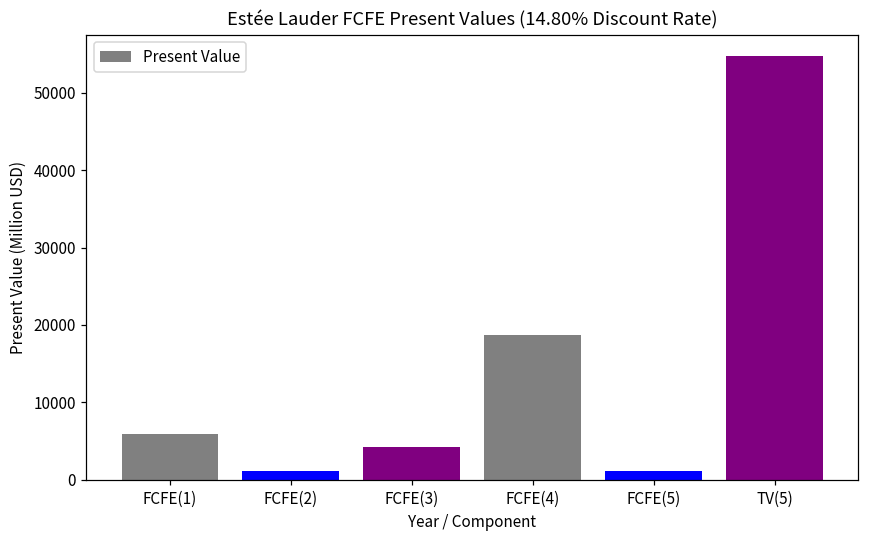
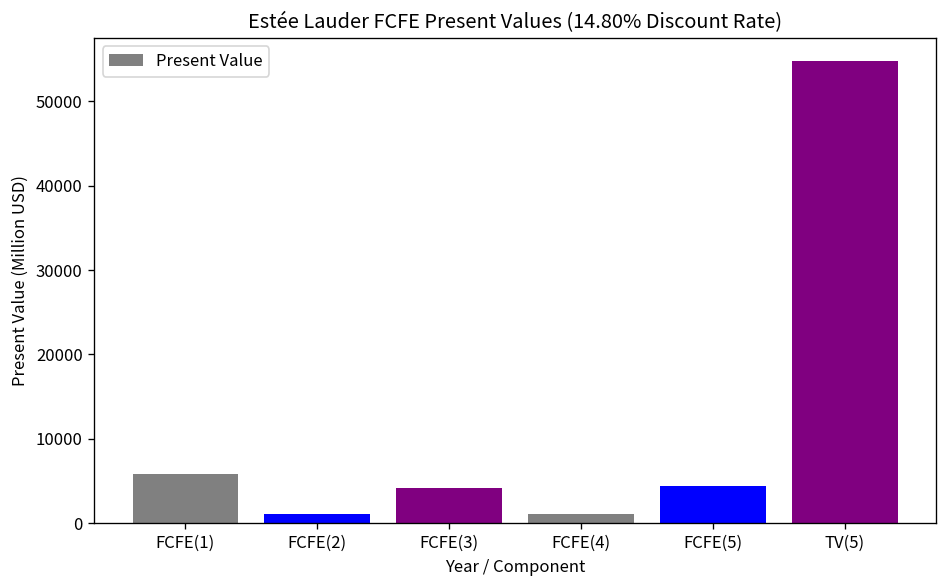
FCFE(4): 19000 -> 1000
FCFE(5): 1000 -> 4000
